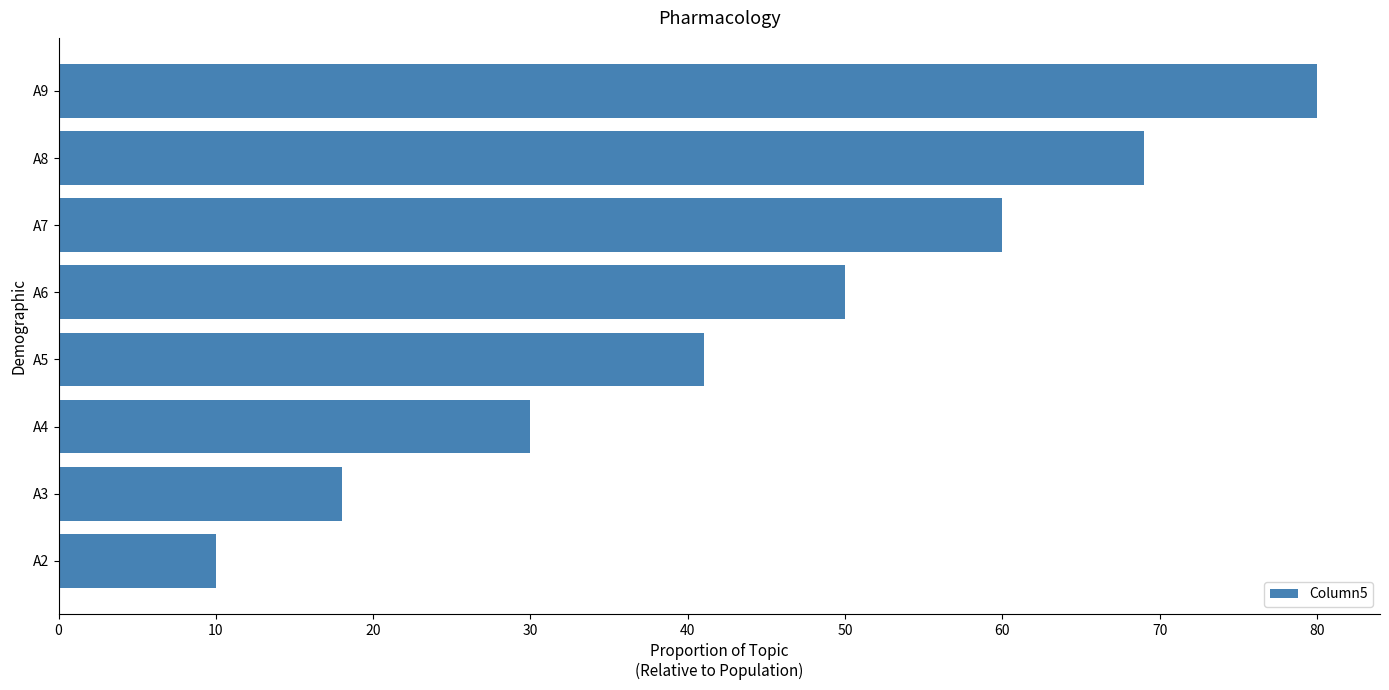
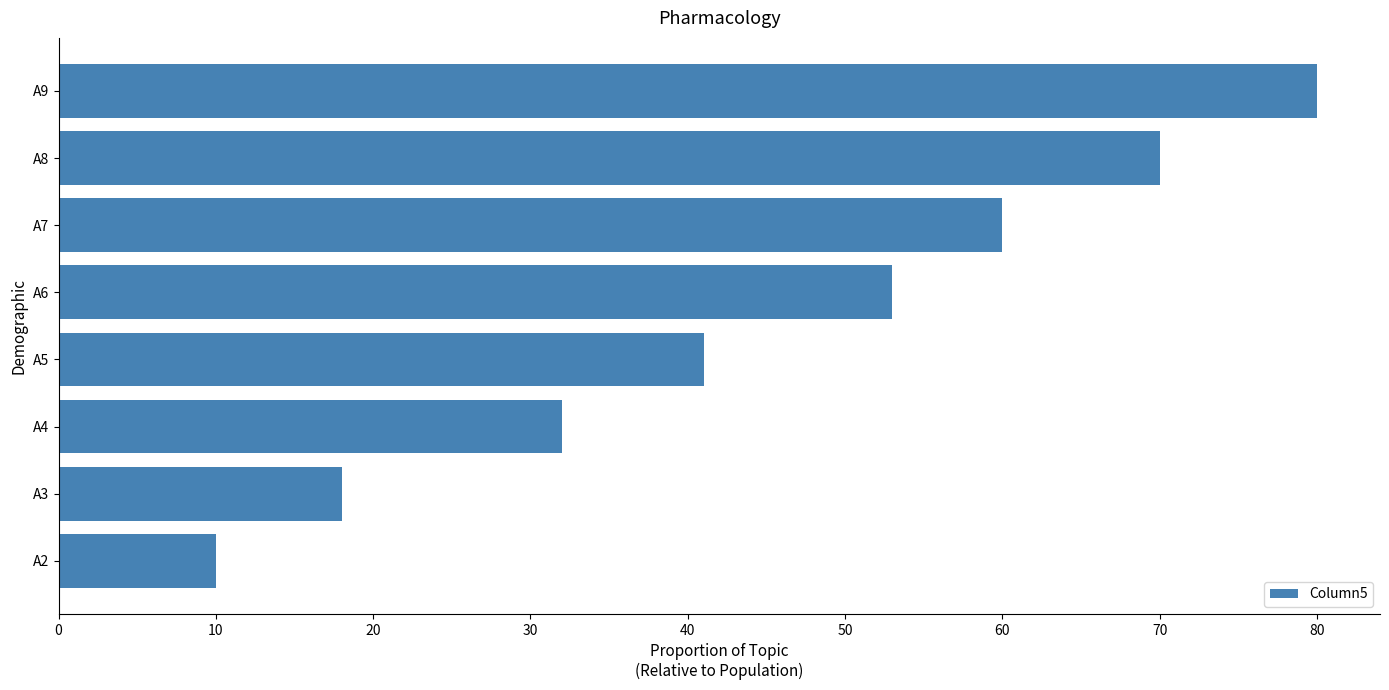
A8: 69 -> 70
A6: 50 -> 53
A4: 30 -> 32
